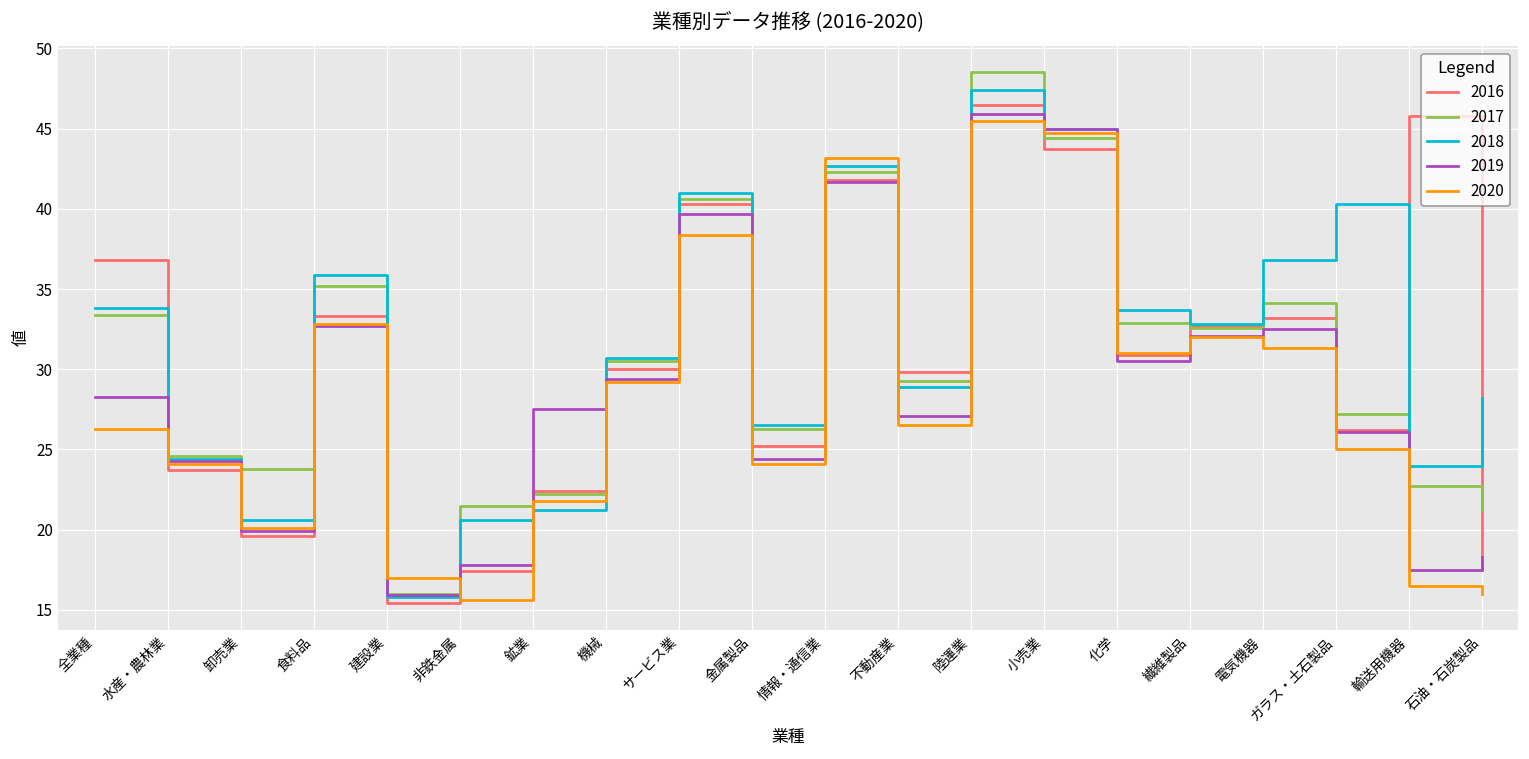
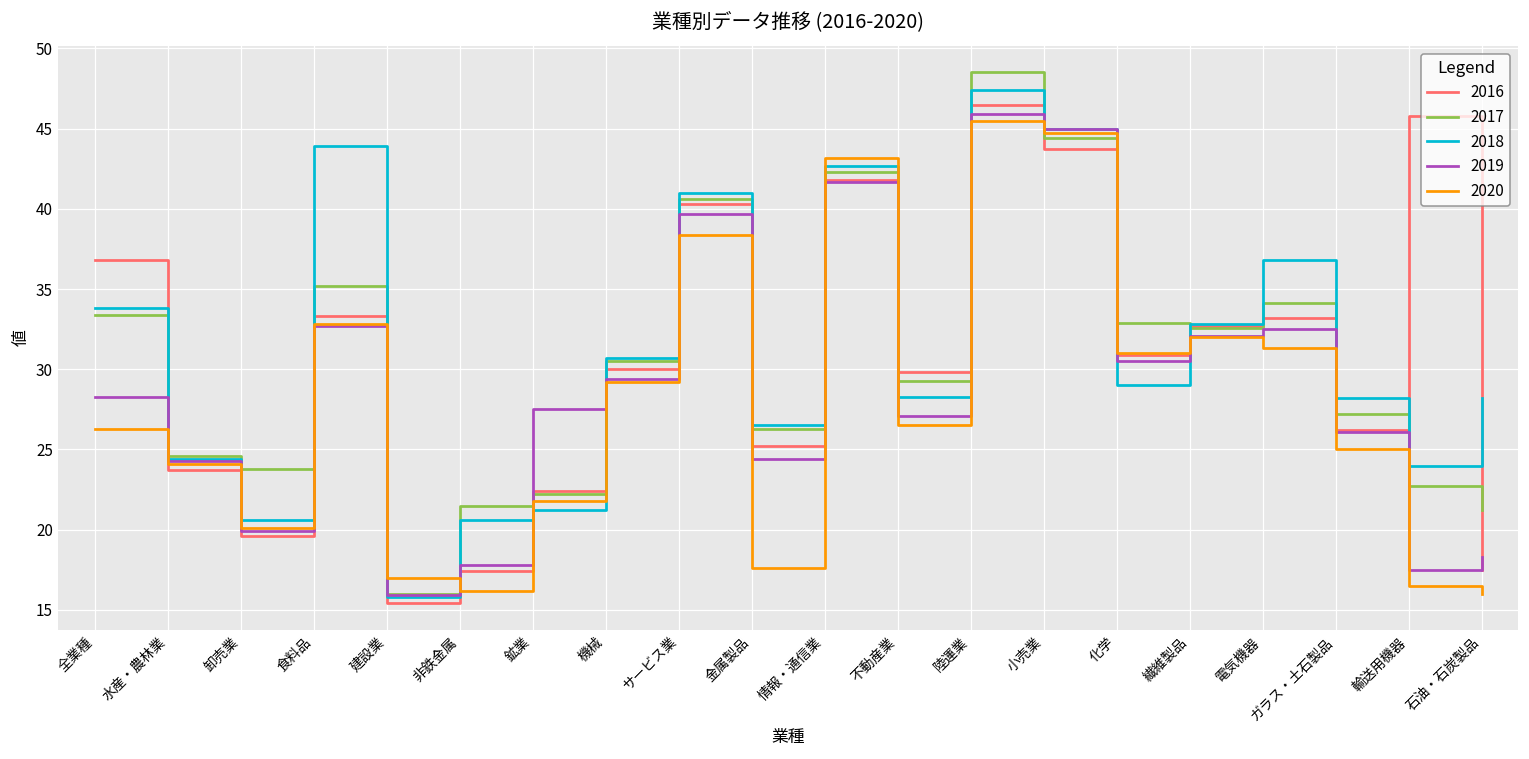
2018, 食料品: 35.9 -> 43.9
2020, 非鉄金属: 15.6 -> 16.2
2020, 金属製品: 24.1 -> 17.6
2018, 不動産業: 28.9 -> 28.3
2018, 化学: 33.7 -> 29.0
2018, ガラス・土石製品: 40.3 -> 28.2
